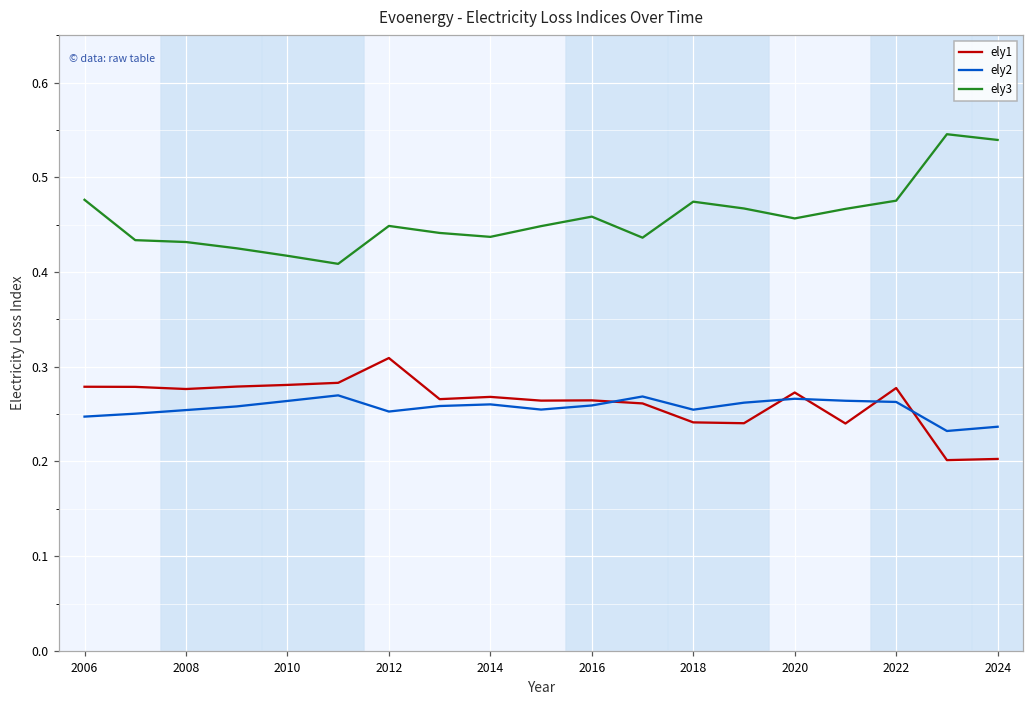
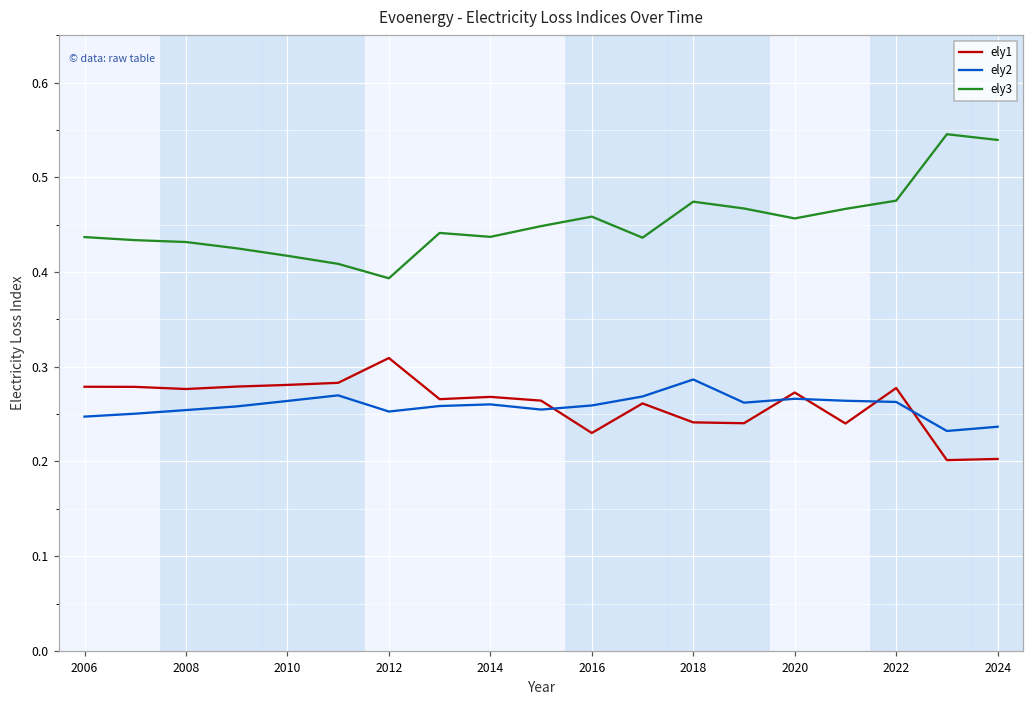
ely3, 2006: 0.48 -> 0.44
ely3, 2012: 0.45 -> 0.39
ely1, 2016: 0.26 -> 0.23
ely2, 2018: 0.25 -> 0.29
